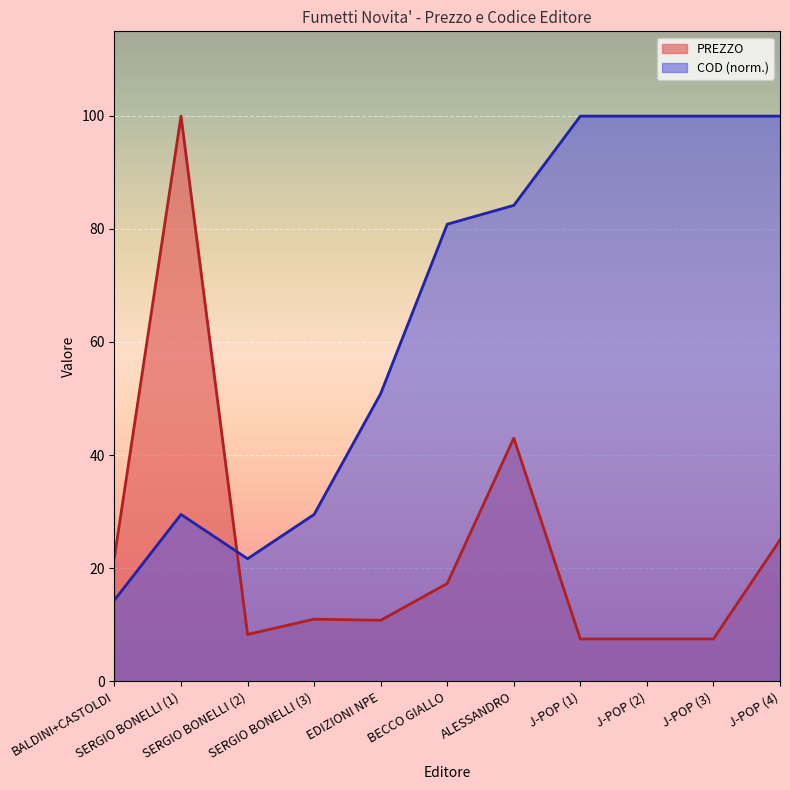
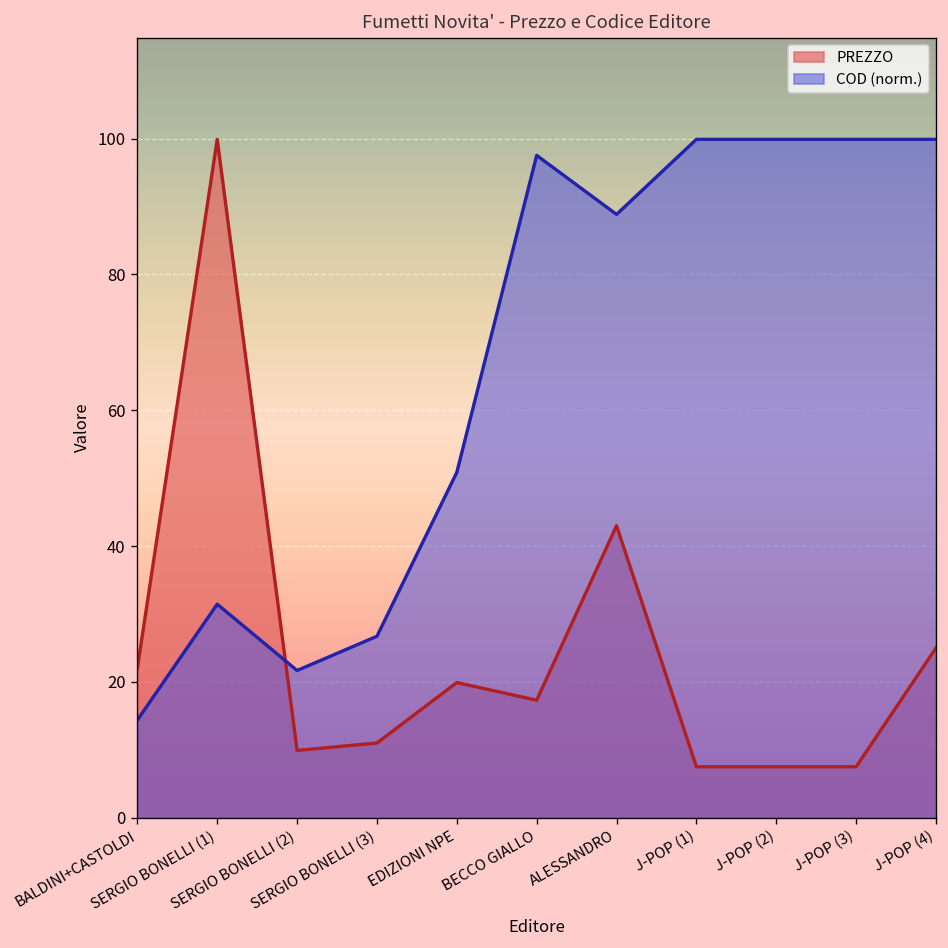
COD (norm.), SERGIO BONELLI (1): 30 -> 31
PREZZO, SERGIO BONELLI (2): 8 -> 10
COD (norm.), SERGIO BONELLI (3): 30 -> 27
PREZZO, EDIZIONI NPE: 11 -> 20
COD (norm.), BECCO GIALLO: 81 -> 98
COD (norm.), ALESSANDRO: 84 -> 89
